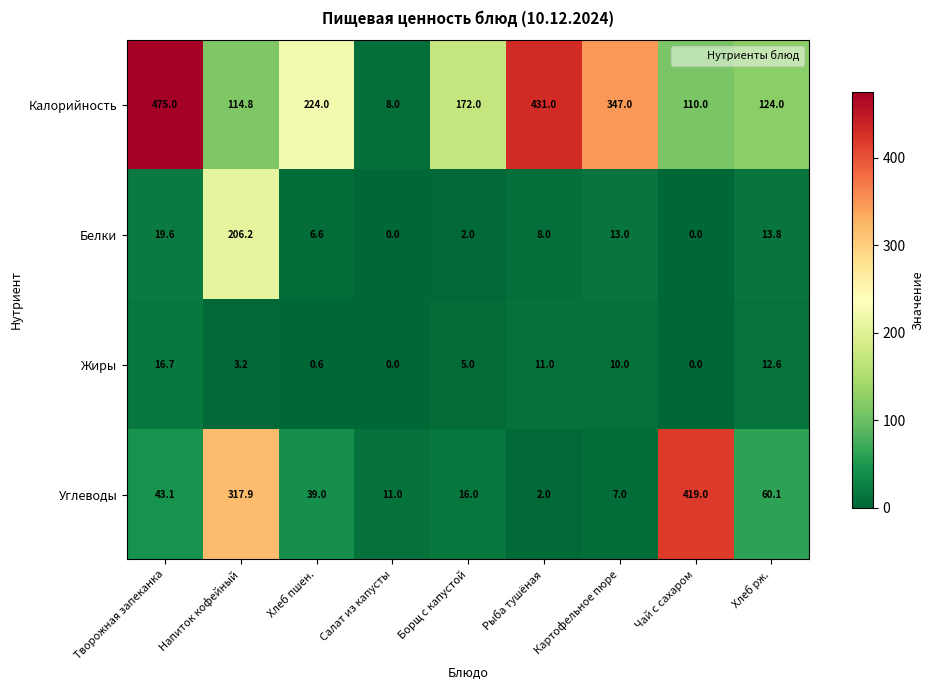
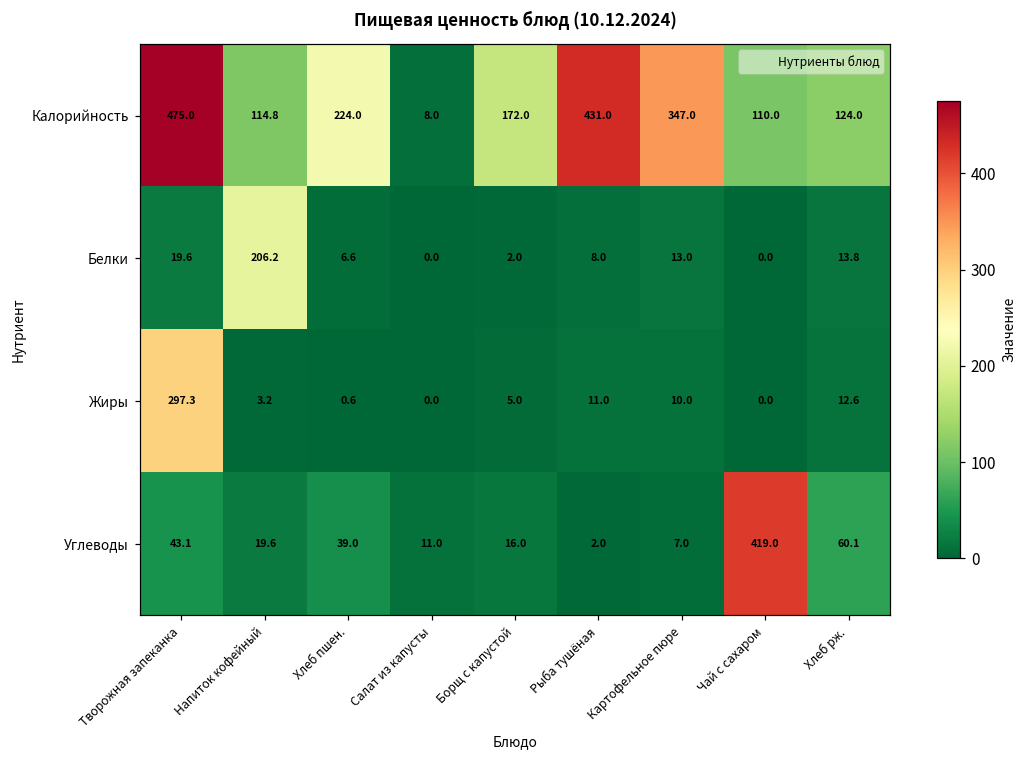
Жиры, Творожная запеканка: 16.7 -> 297.3
Углеводы, Напиток кофейный: 317.9 -> 19.6
